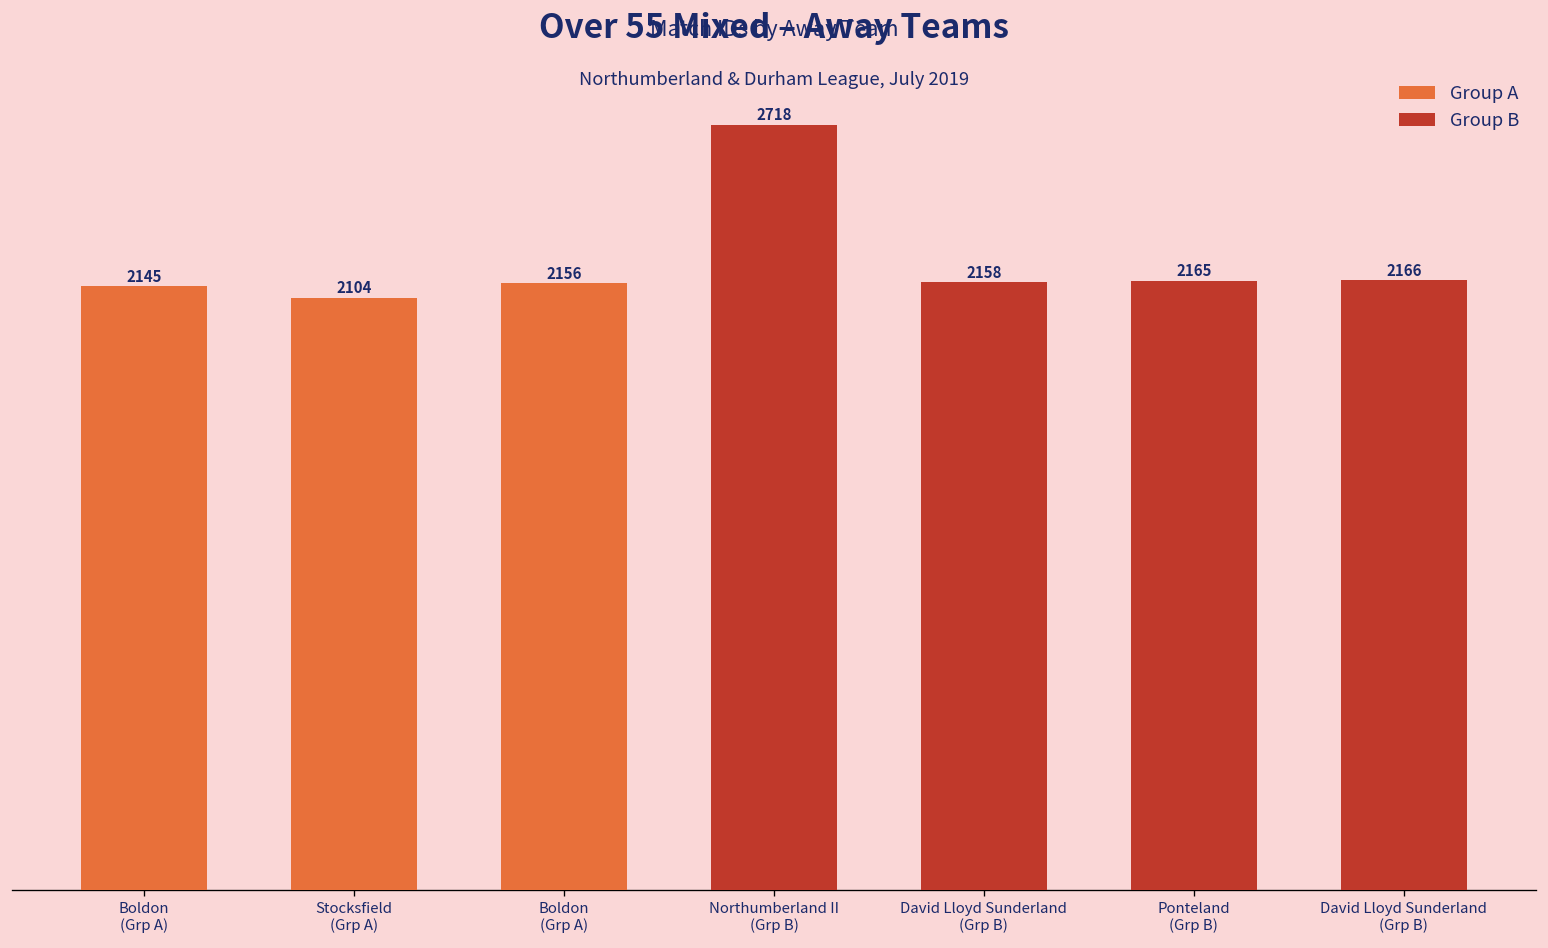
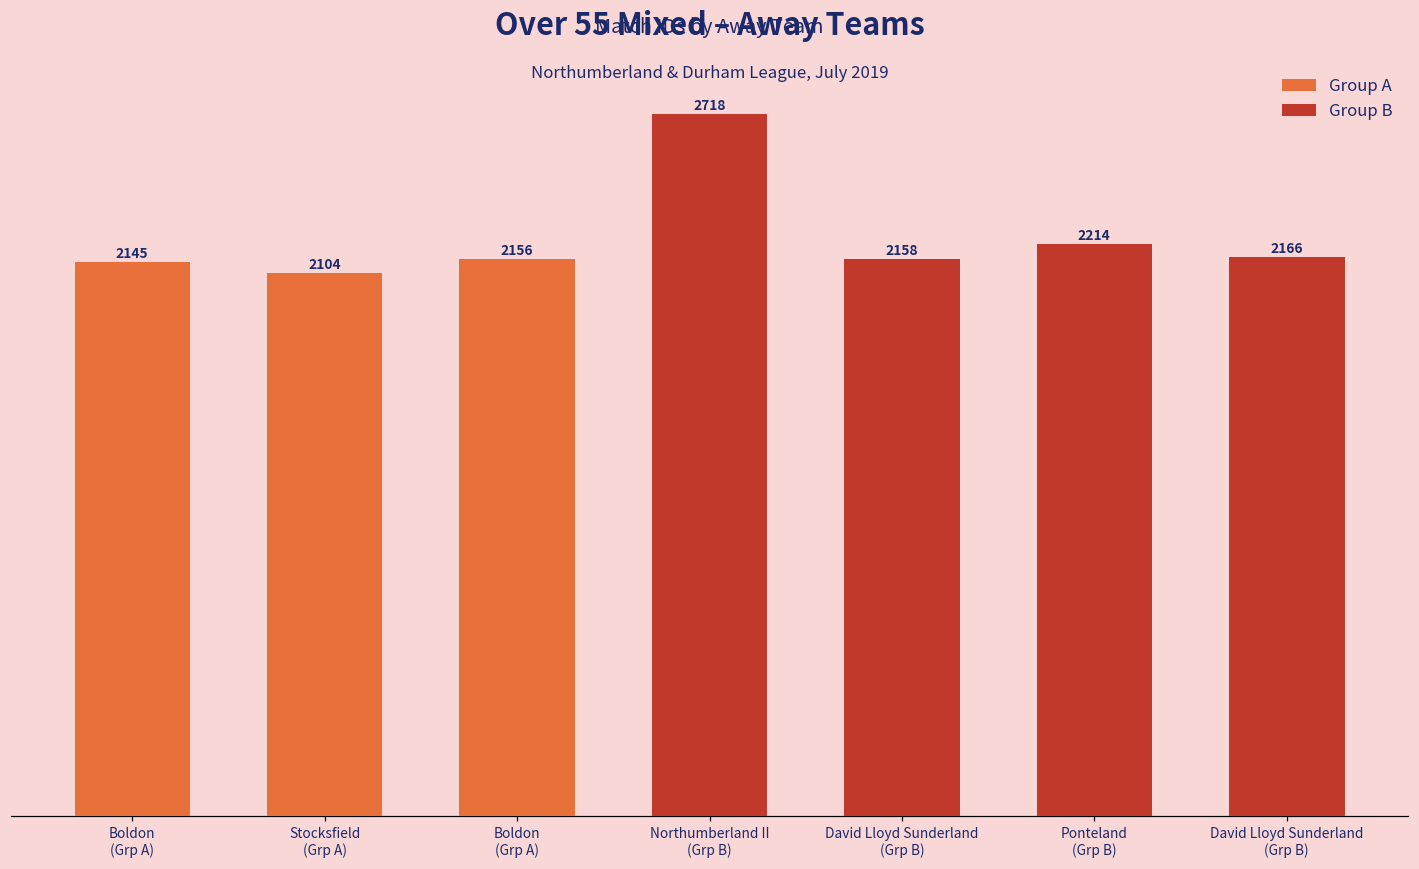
Ponteland (Grp B): 2165 -> 2214
